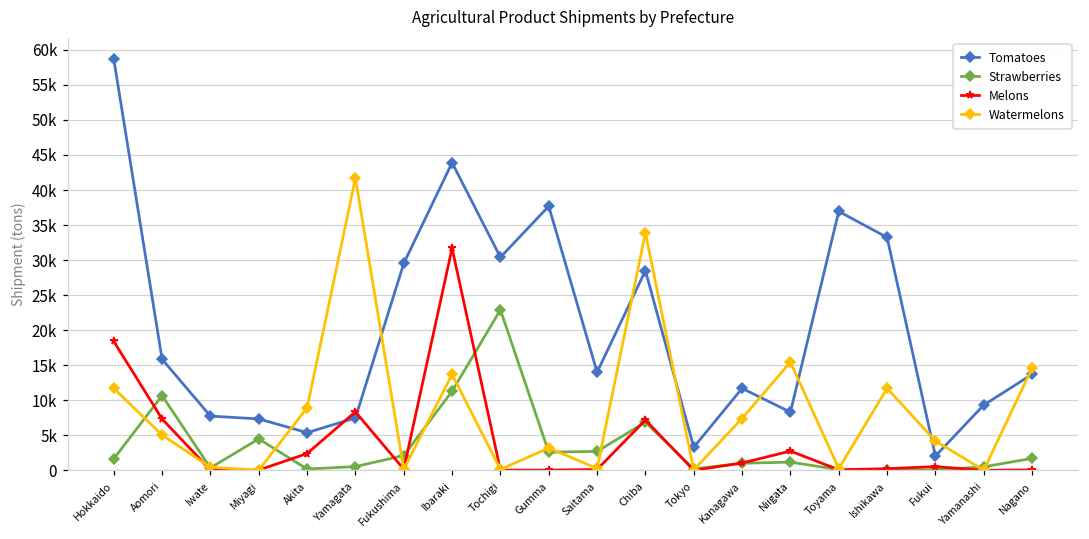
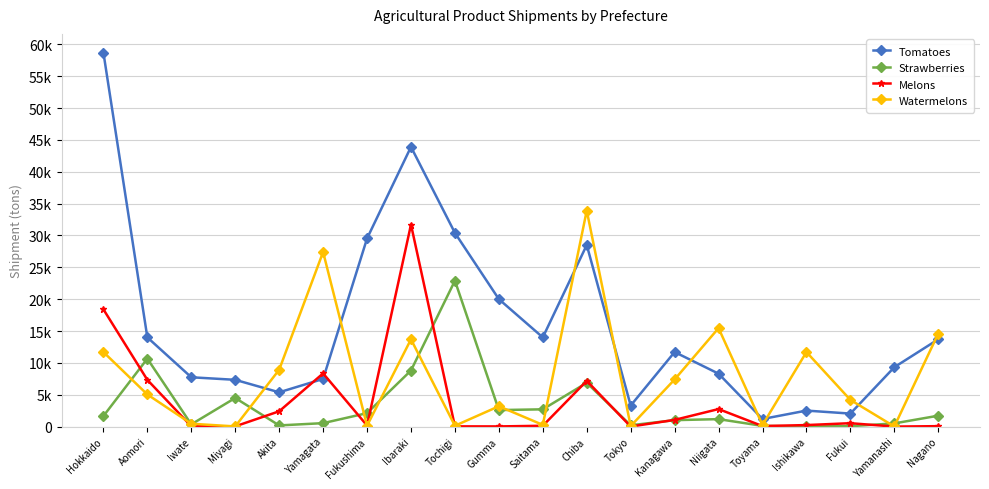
Tomatoes, Aomori: 16000 -> 14000
Watermelons, Yamagata: 42000 -> 27000
Strawberries, Ibaraki: 11000 -> 9000
Tomatoes, Gumma: 38000 -> 20000
Tomatoes, Toyama: 37000 -> 1000
Tomatoes, Ishikawa: 33000 -> 3000
